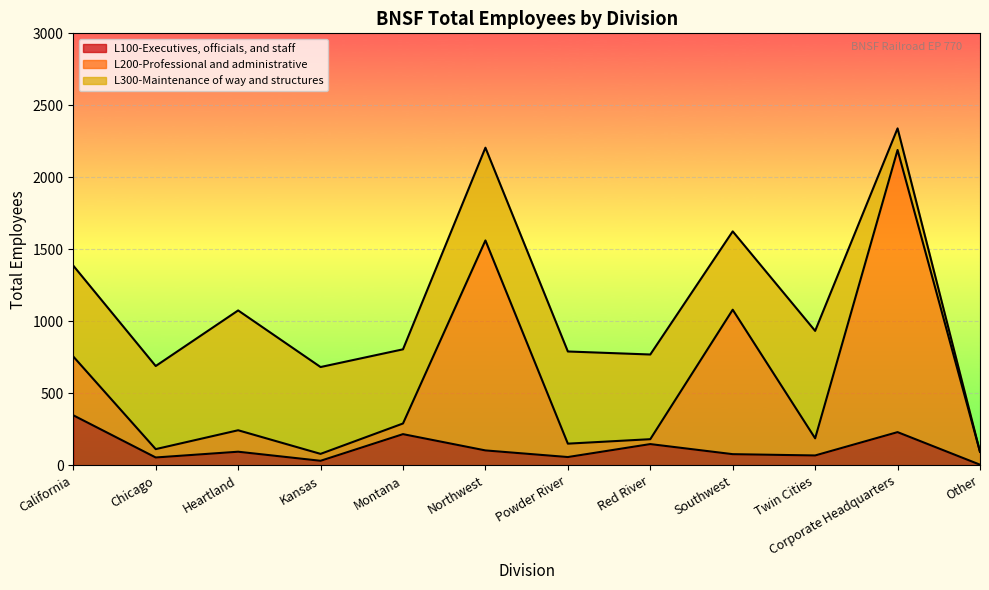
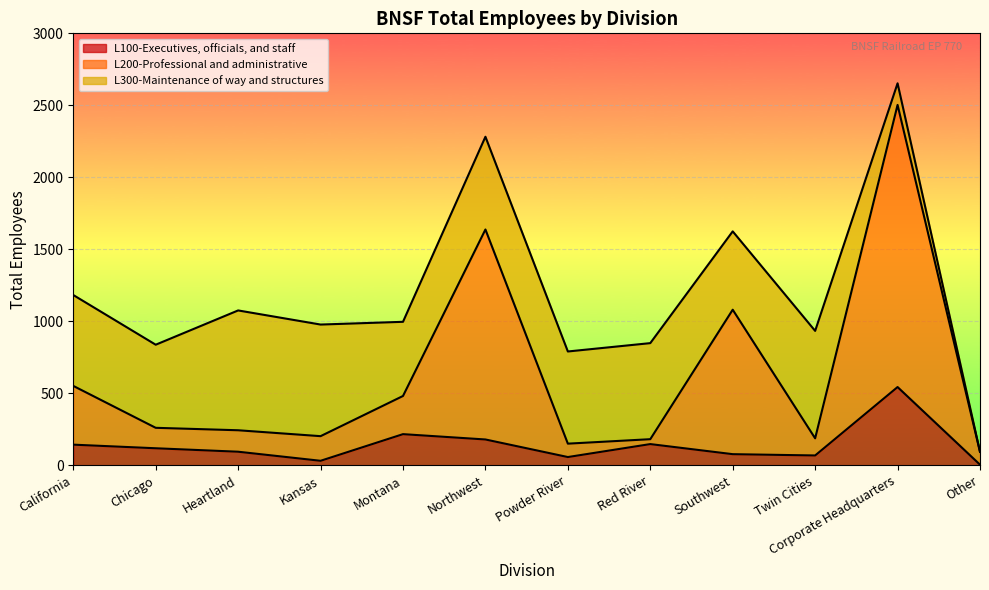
L100-Executives, officials, and staff, California: 350 -> 140
L100-Executives, officials, and staff, Chicago: 60 -> 120
L200-Professional and administrative, Chicago: 60 -> 140
L200-Professional and administrative, Kansas: 50 -> 170
L300-Maintenance of way and structures, Kansas: 600 -> 780
L200-Professional and administrative, Montana: 70 -> 270
L100-Executives, officials, and staff, Northwest: 100 -> 180
L300-Maintenance of way and structures, Red River: 590 -> 670
L100-Executives, officials, and staff, Corporate Headquarters: 230 -> 540
